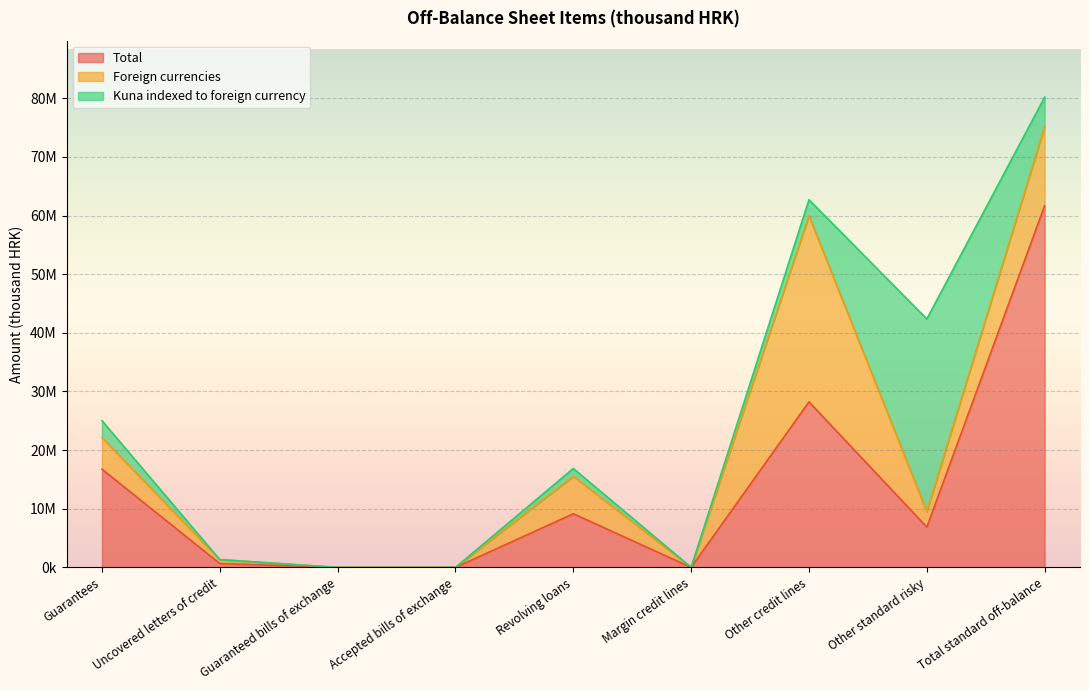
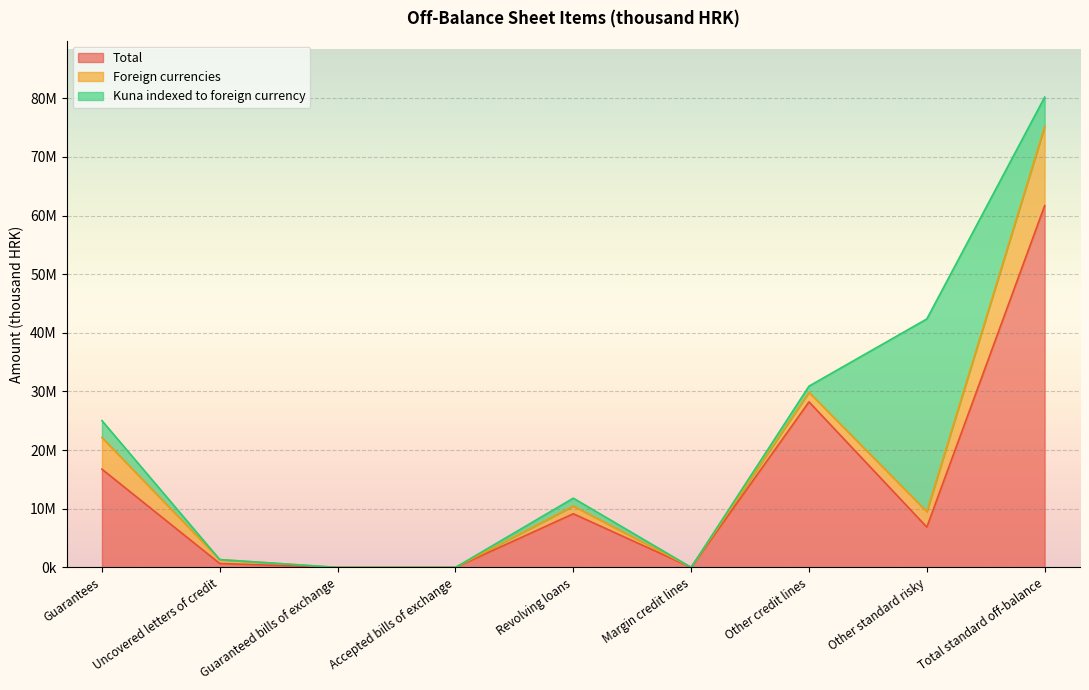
Foreign currencies, Revolving loans: 6000000 -> 1000000
Foreign currencies, Other credit lines: 32000000 -> 2000000
Kuna indexed to foreign currency, Other credit lines: 3000000 -> 1000000
